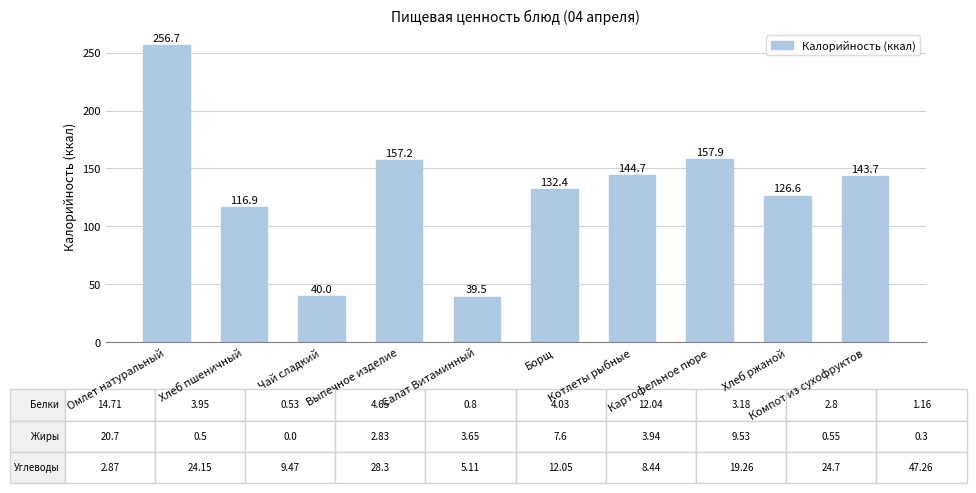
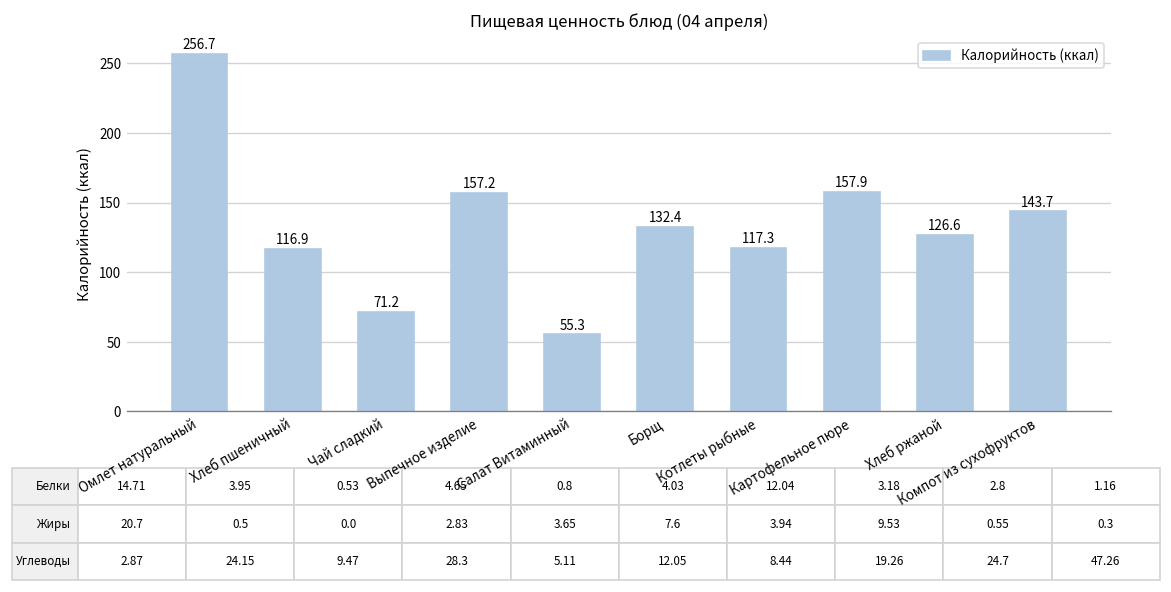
Чай сладкий: 40.0 -> 71.2
Салат Витаминный: 39.5 -> 55.3
Котлеты рыбные: 144.7 -> 117.3
